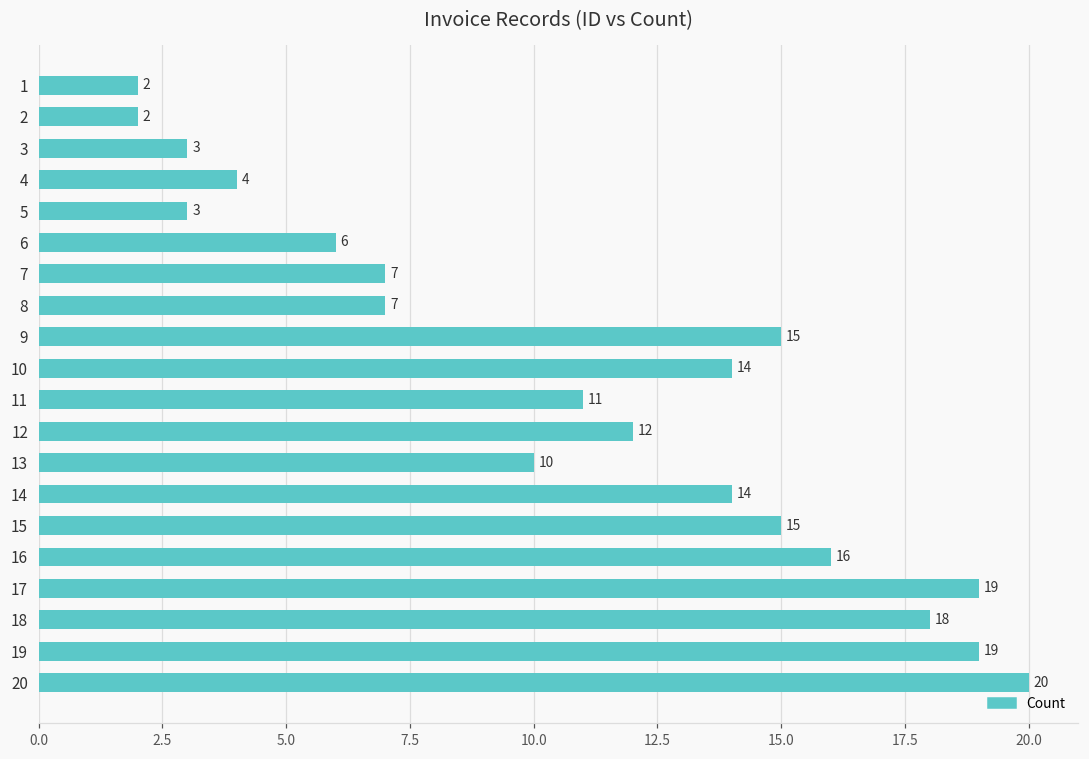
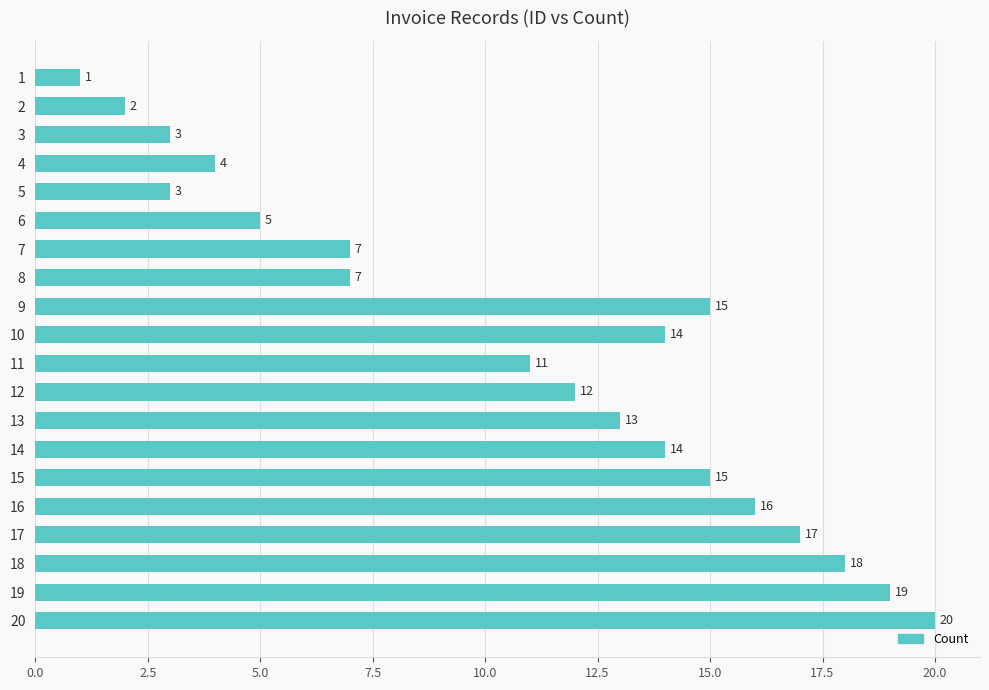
1: 2 -> 1
6: 6 -> 5
13: 10 -> 13
17: 19 -> 17
